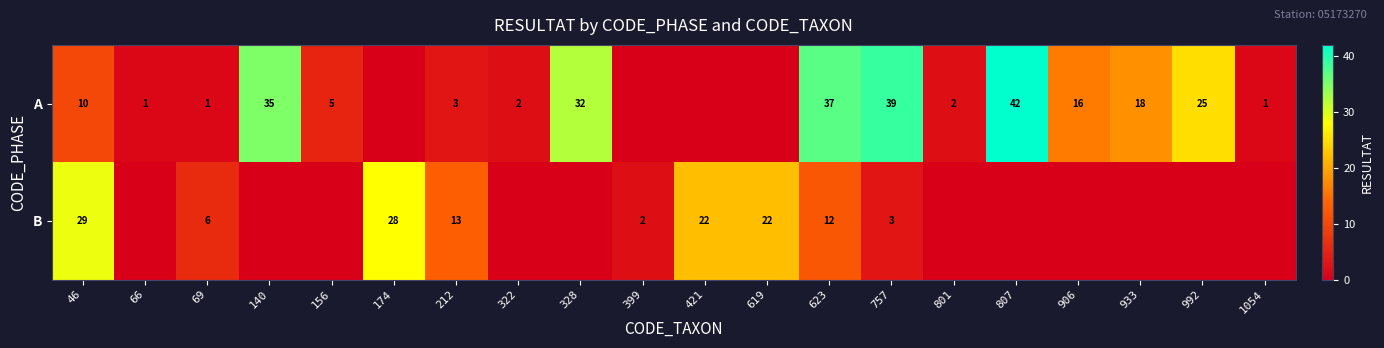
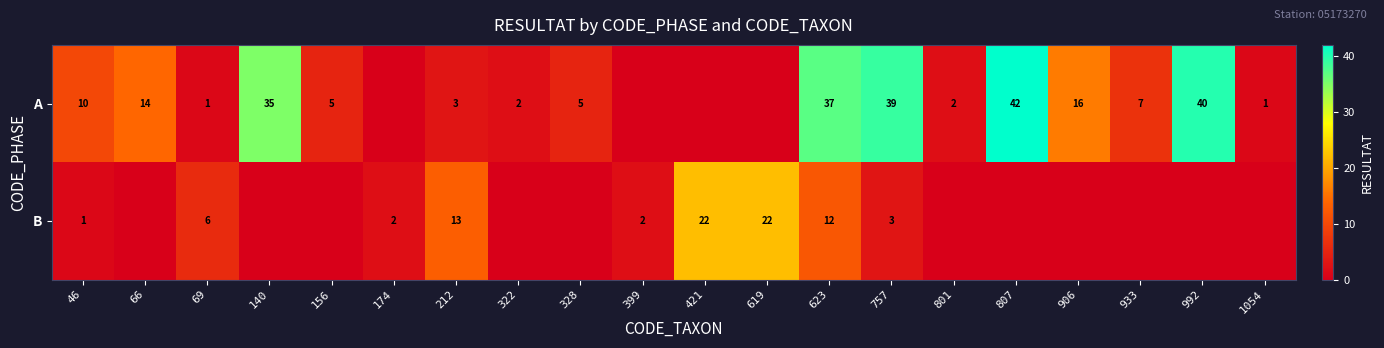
A, 66: 1 -> 14
A, 328: 32 -> 5
A, 933: 18 -> 7
A, 992: 25 -> 40
B, 46: 29 -> 1
B, 174: 28 -> 2
